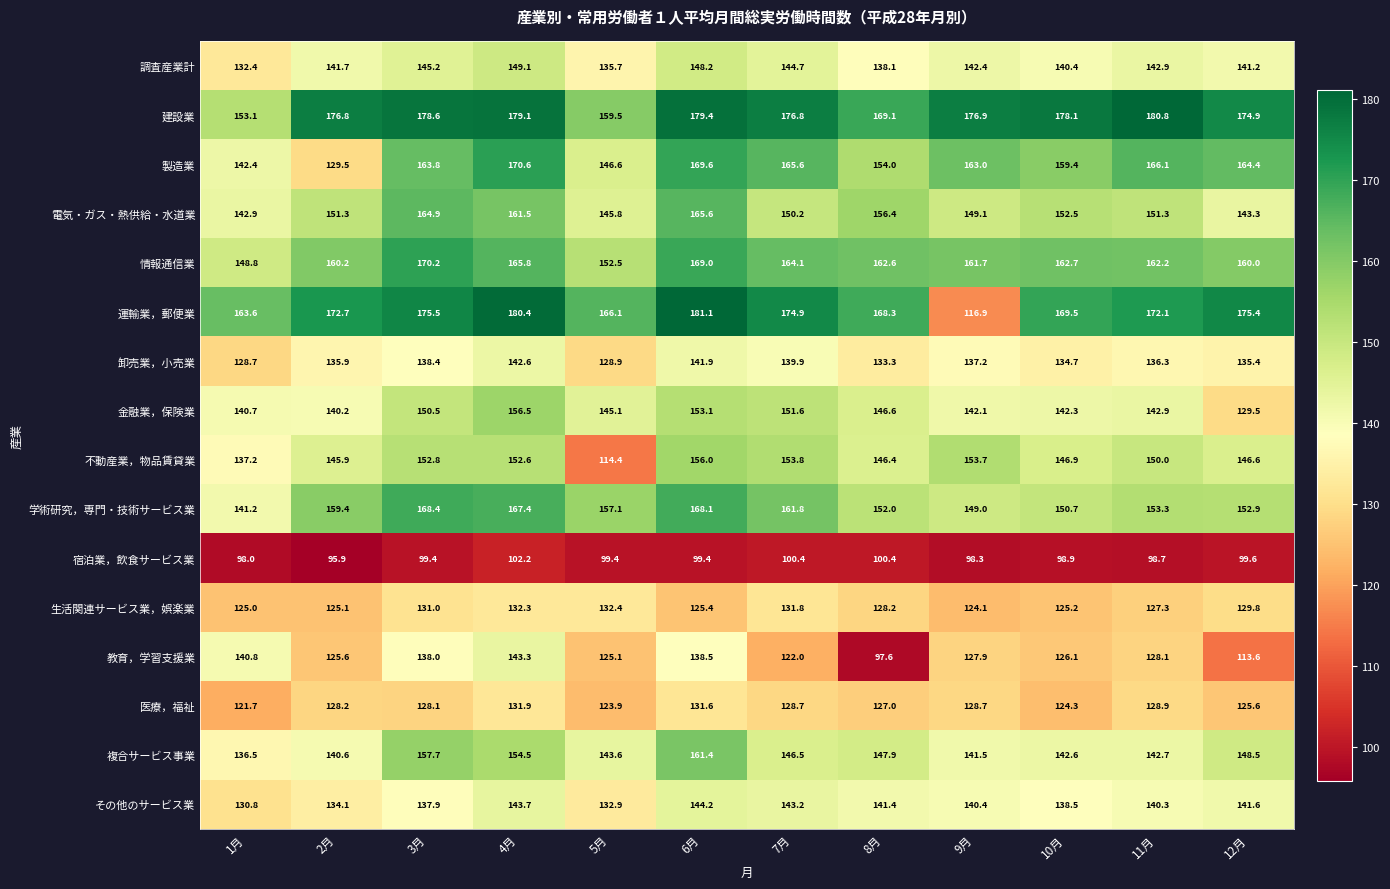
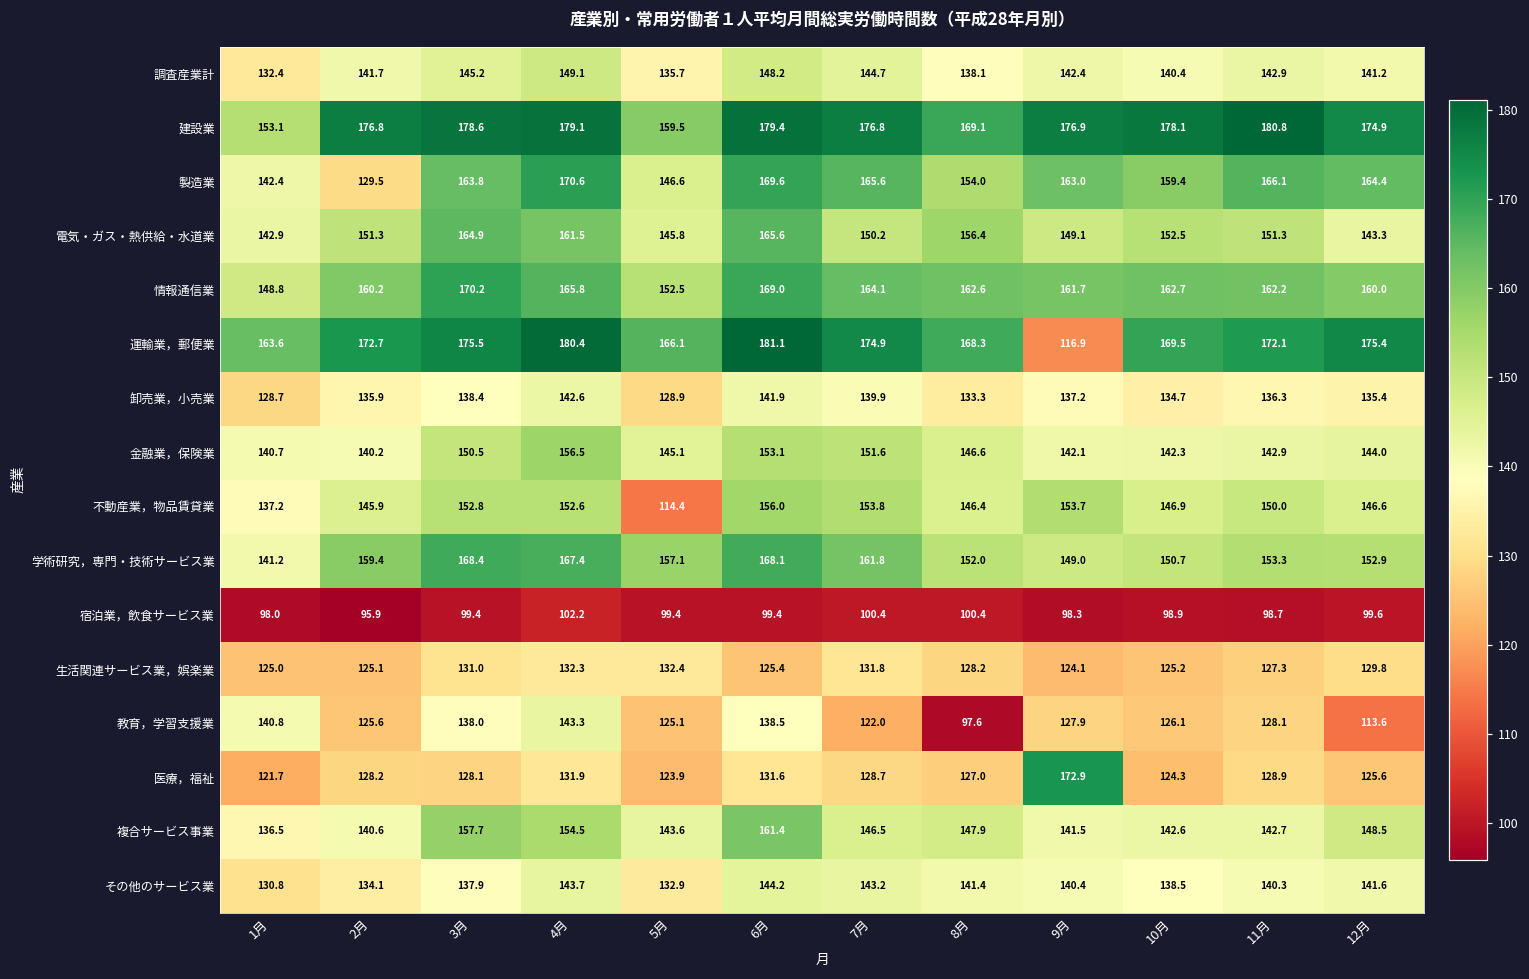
金融業，保険業, 12月: 129.5 -> 144.0
医療，福祉, 9月: 128.7 -> 172.9
